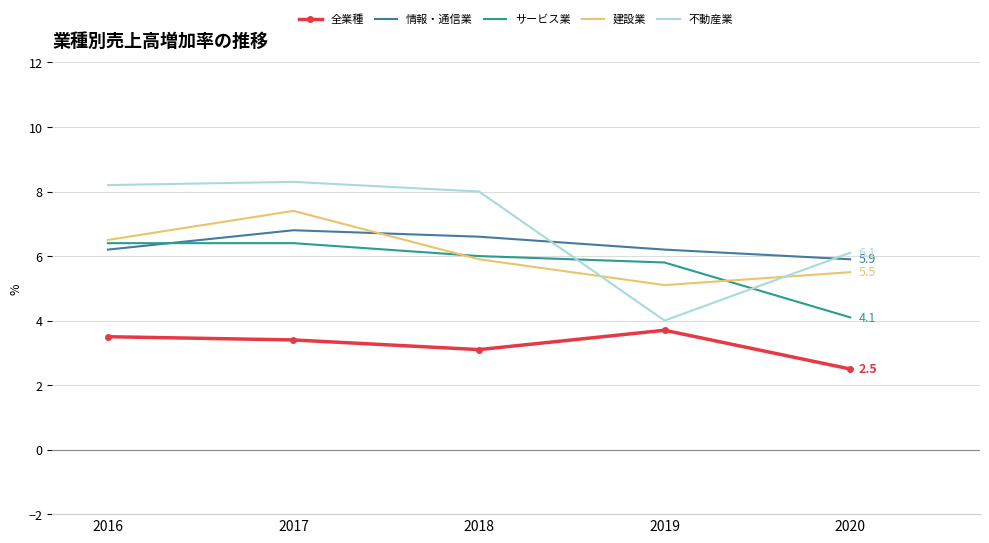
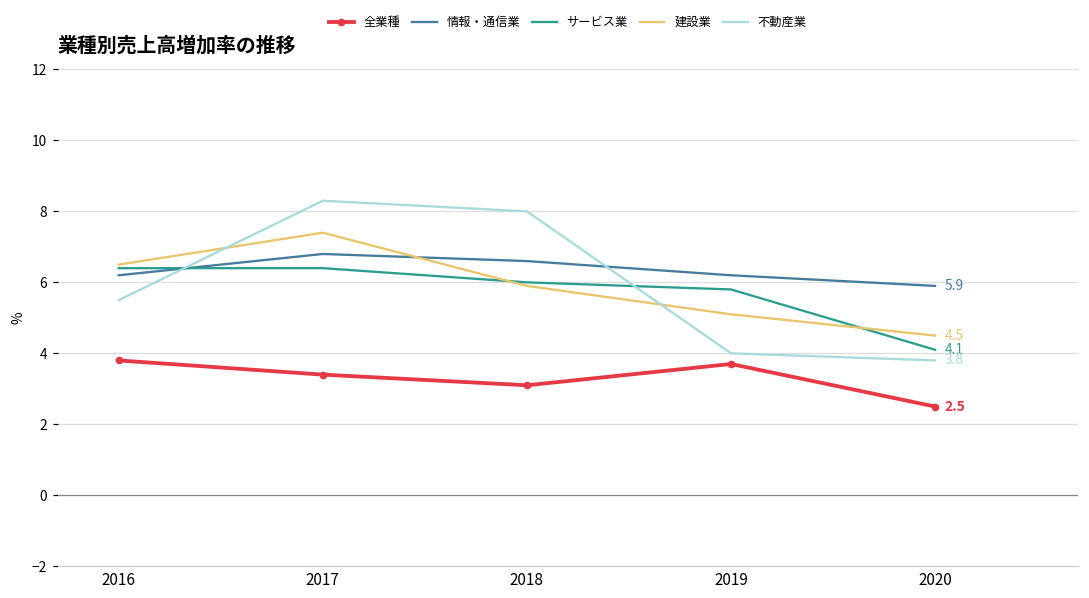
全業種, 2016: 3.5 -> 3.8
不動産業, 2016: 8.2 -> 5.5
建設業, 2020: 5.5 -> 4.5
不動産業, 2020: 6.1 -> 3.8
